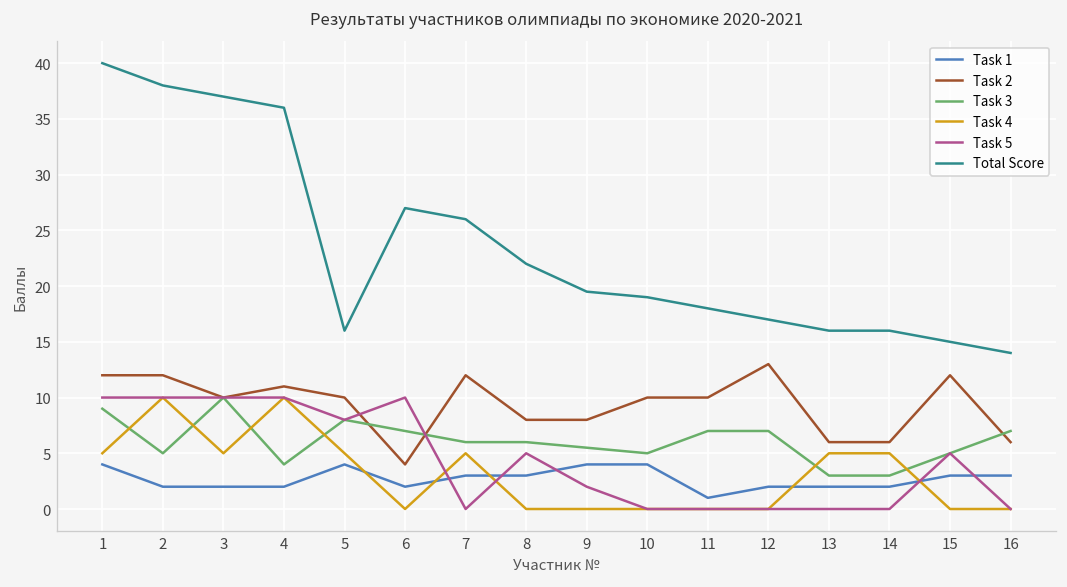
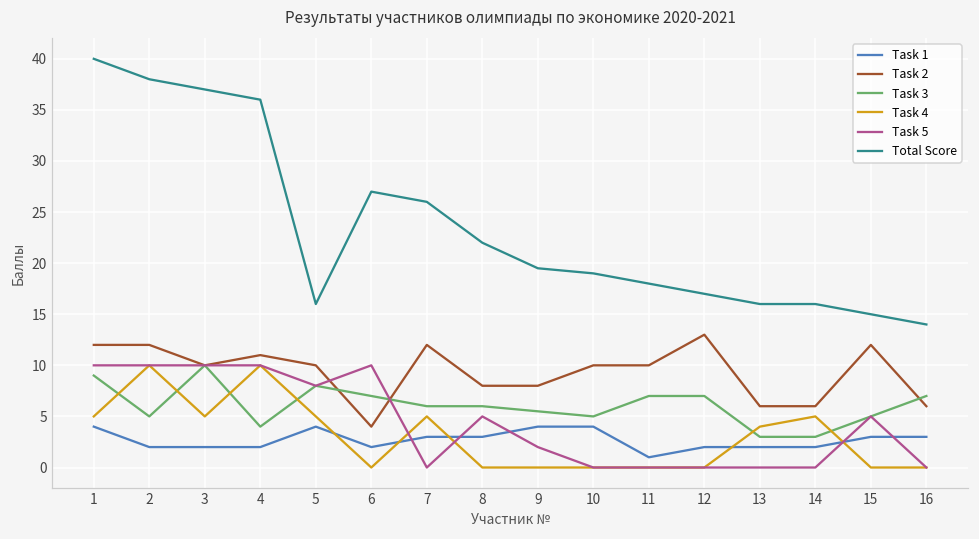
Task 4, 13: 5 -> 4
